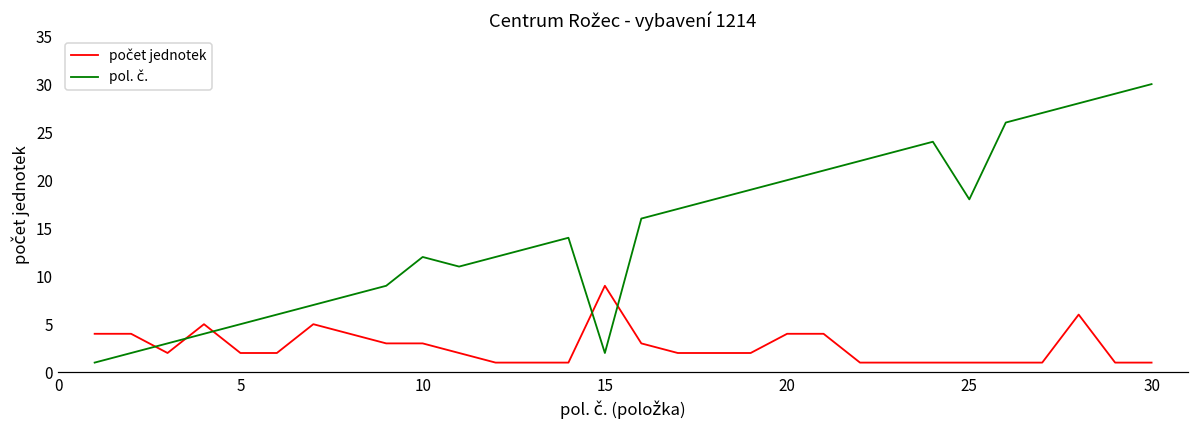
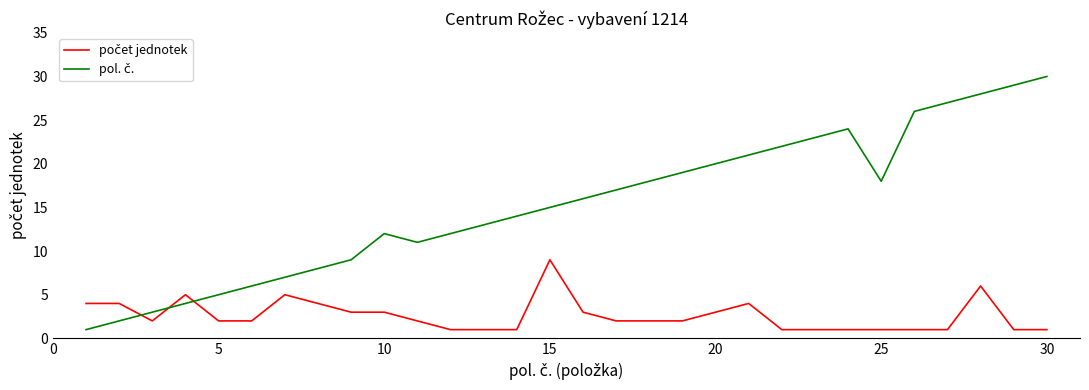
pol. č., 15: 2 -> 15
počet jednotek, 20: 4 -> 3
